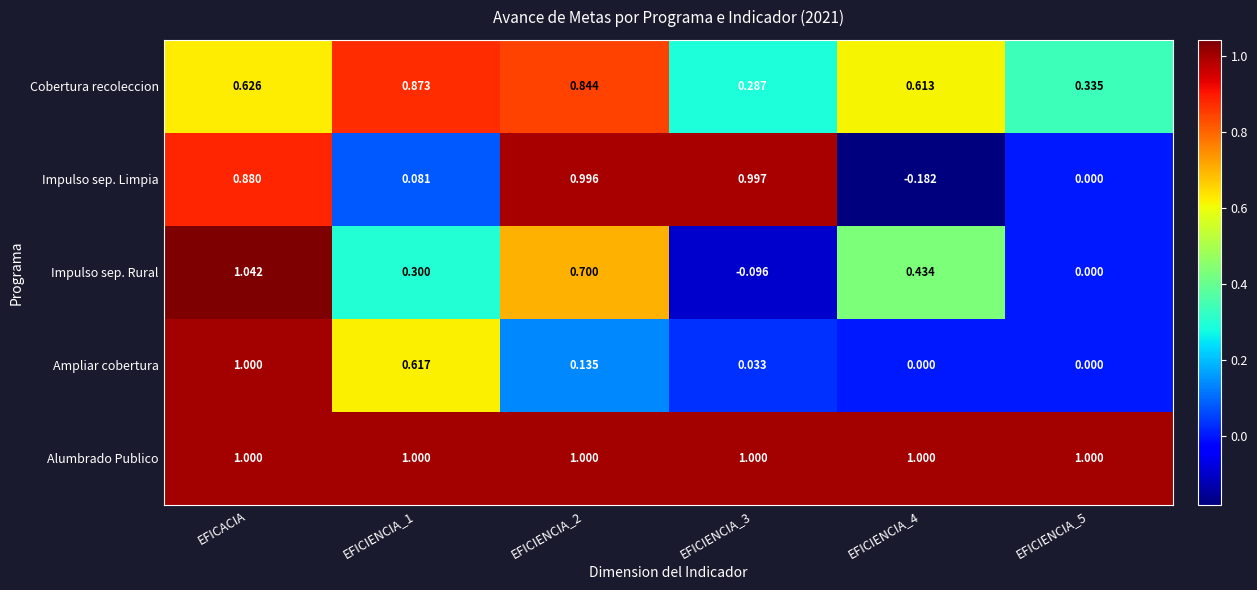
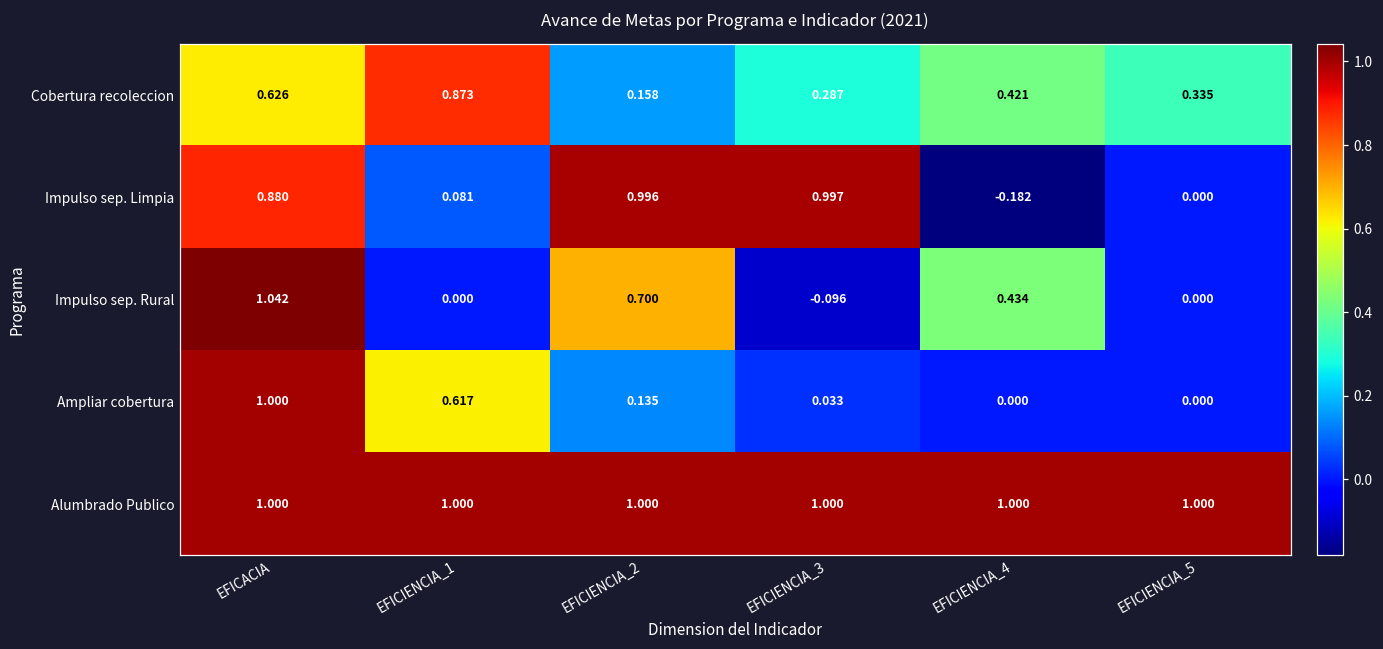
Cobertura recoleccion, EFICIENCIA_2: 0.844 -> 0.158
Cobertura recoleccion, EFICIENCIA_4: 0.613 -> 0.421
Impulso sep. Rural, EFICIENCIA_1: 0.300 -> 0.000
